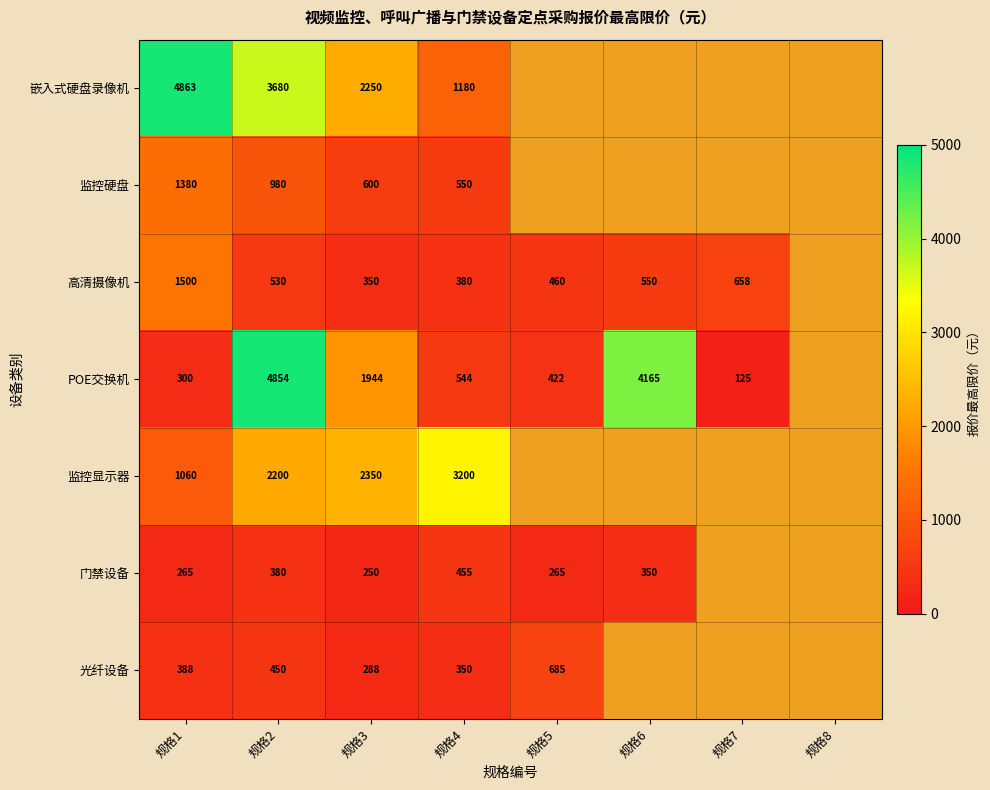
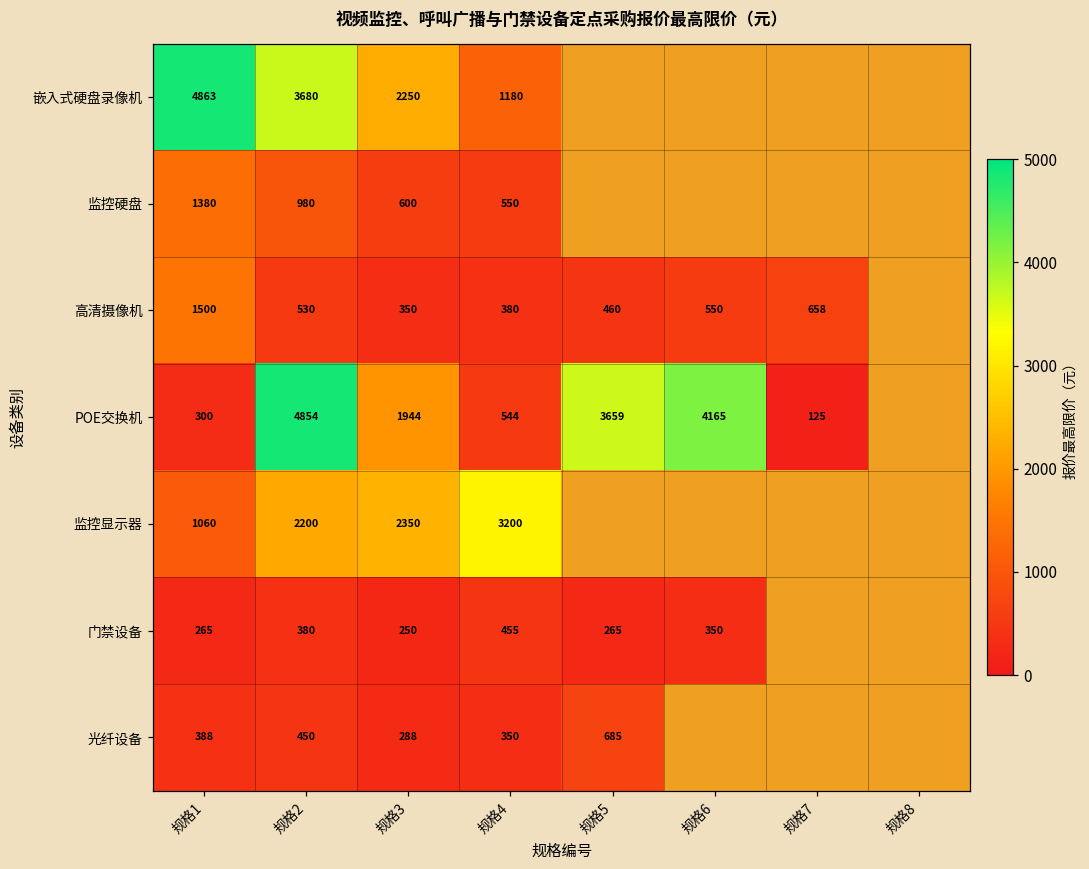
POE交换机, 规格5: 422 -> 3659
